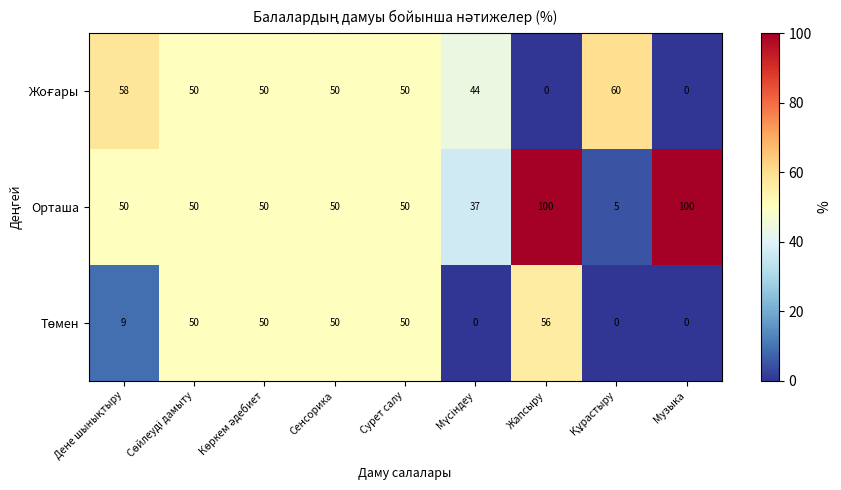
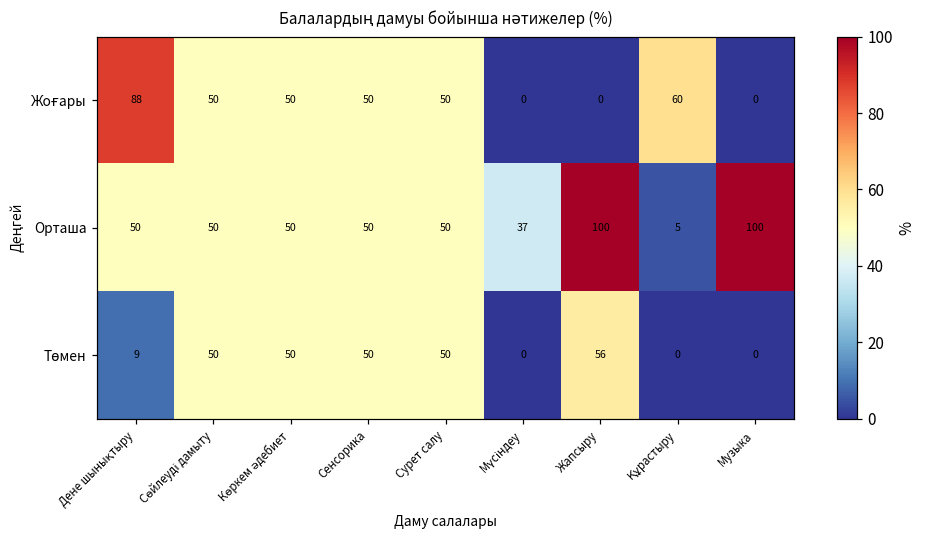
Жоғары, Дене шынықтыру: 58 -> 88
Жоғары, Мүсіндеу: 44 -> 0
